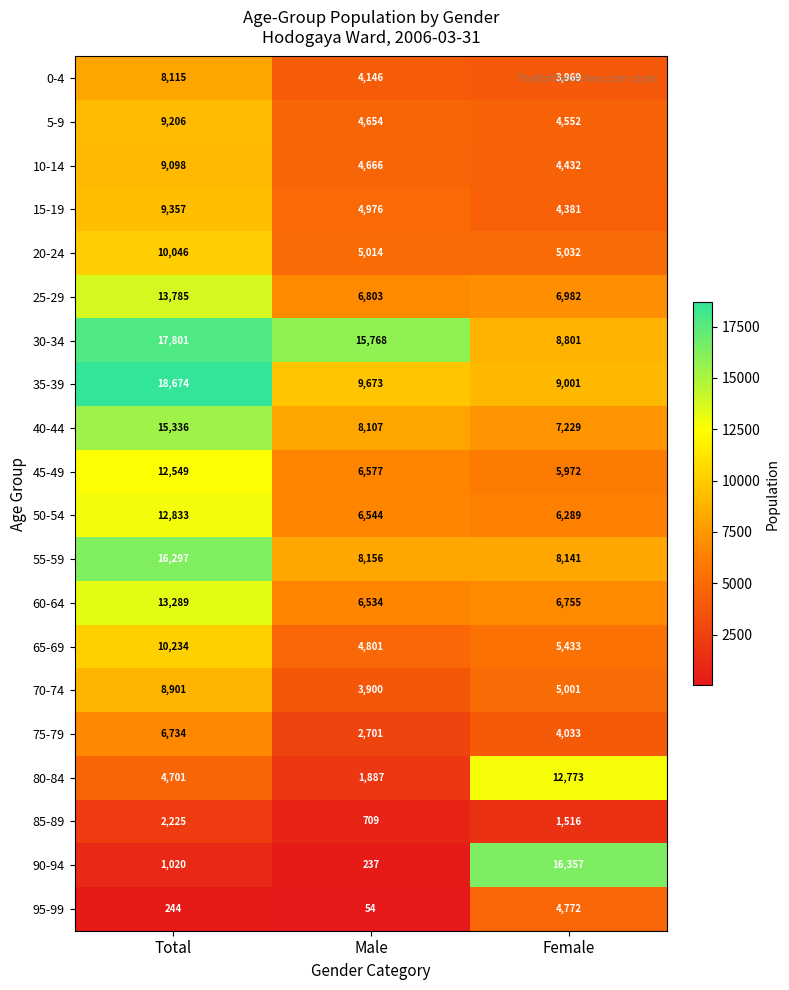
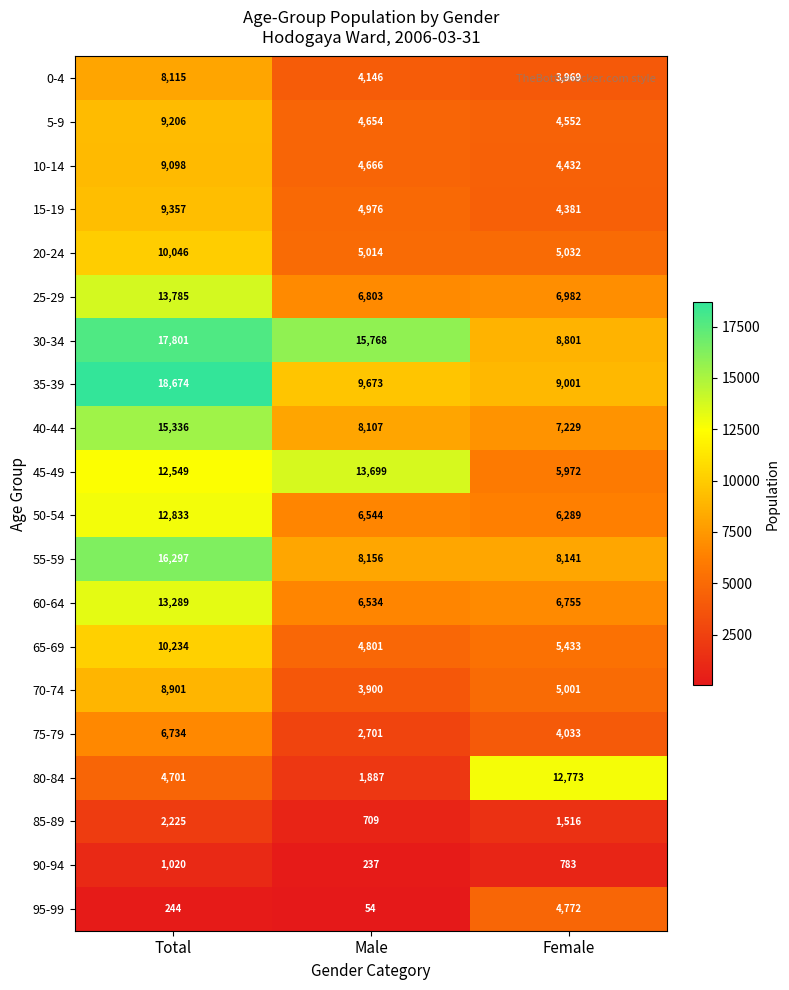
45-49, Male: 6,577 -> 13,699
90-94, Female: 16,357 -> 783
